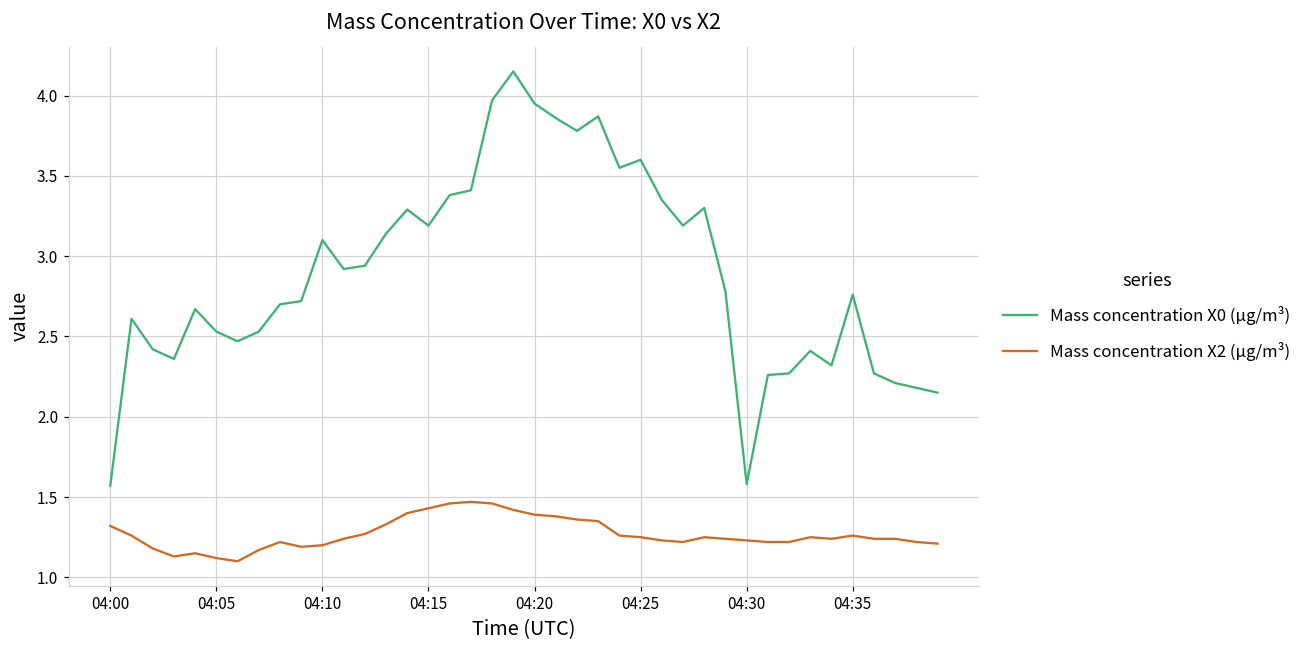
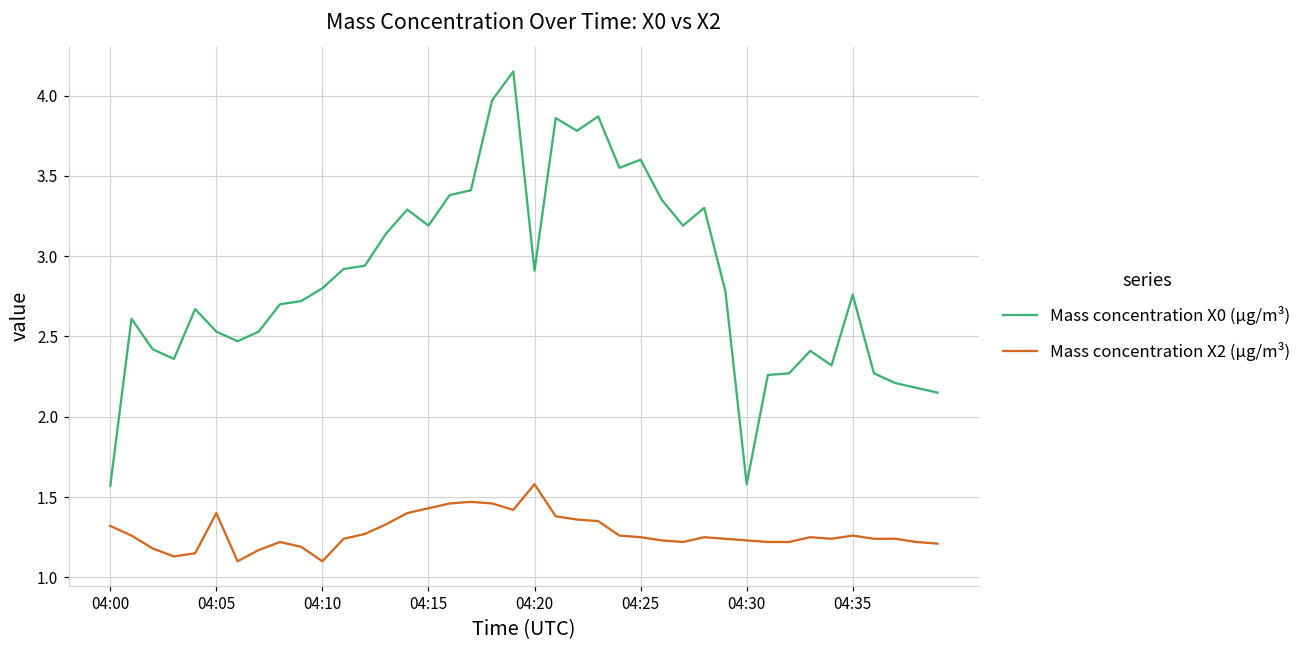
Mass concentration X2 (μg/m³), 04:05: 1.12 -> 1.40
Mass concentration X0 (μg/m³), 04:10: 3.1 -> 2.8
Mass concentration X2 (μg/m³), 04:10: 1.2 -> 1.1
Mass concentration X0 (μg/m³), 04:20: 3.95 -> 2.91
Mass concentration X2 (μg/m³), 04:20: 1.39 -> 1.58
